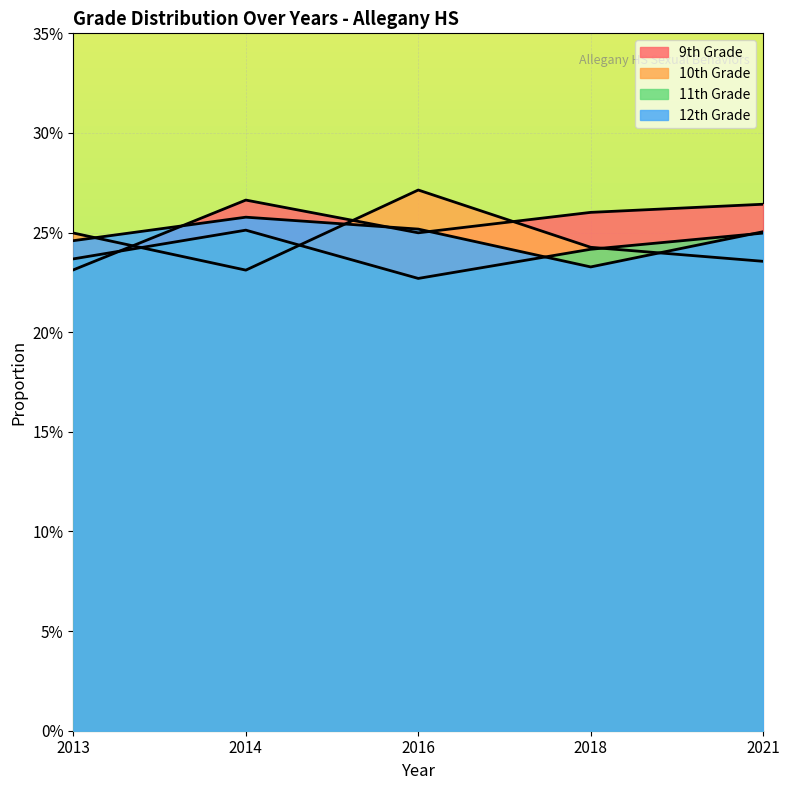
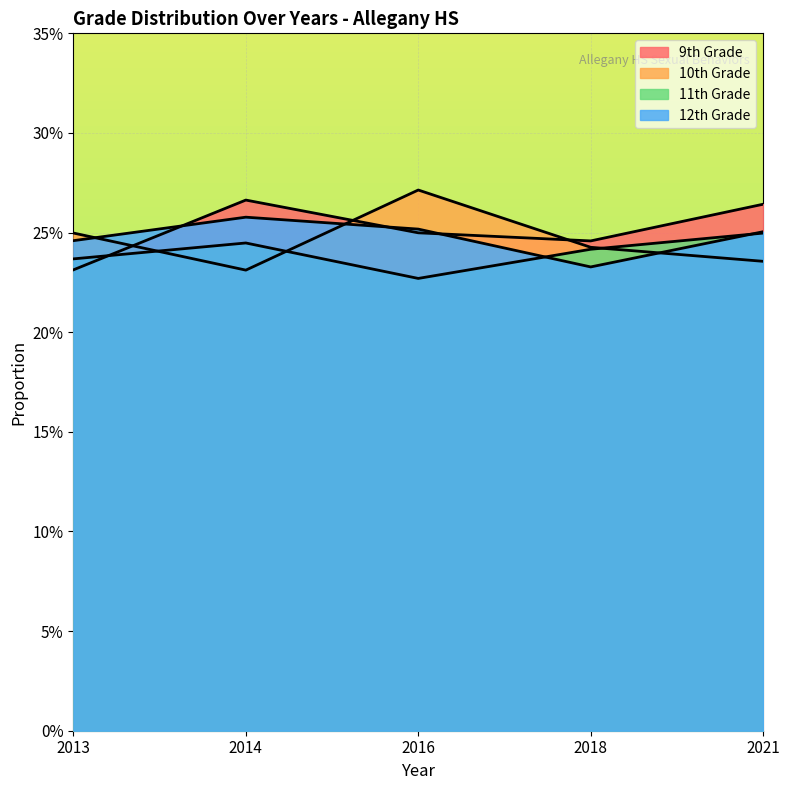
11th Grade, 2014: 25.1% -> 24.5%
9th Grade, 2018: 26.0% -> 24.6%
